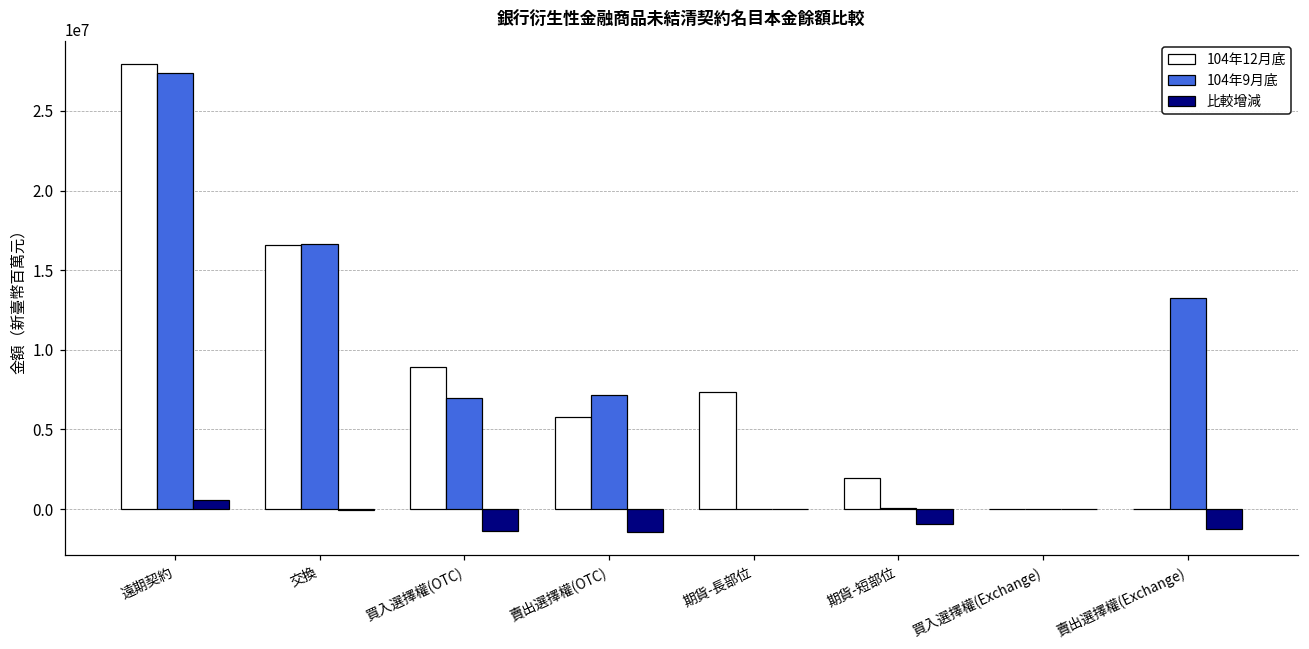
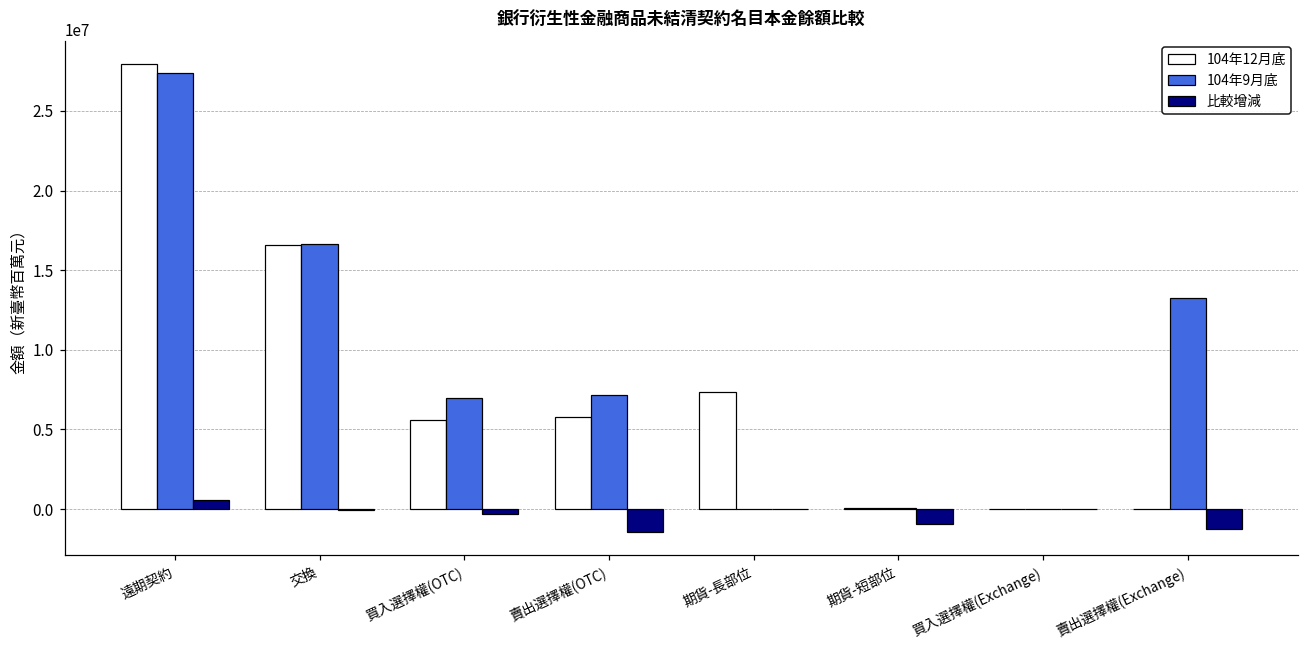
104年12月底, 買入選擇權(OTC): 8900000 -> 5600000
比較增減, 買入選擇權(OTC): -1400000 -> -300000
104年12月底, 期貨-短部位: 1900000 -> 100000
